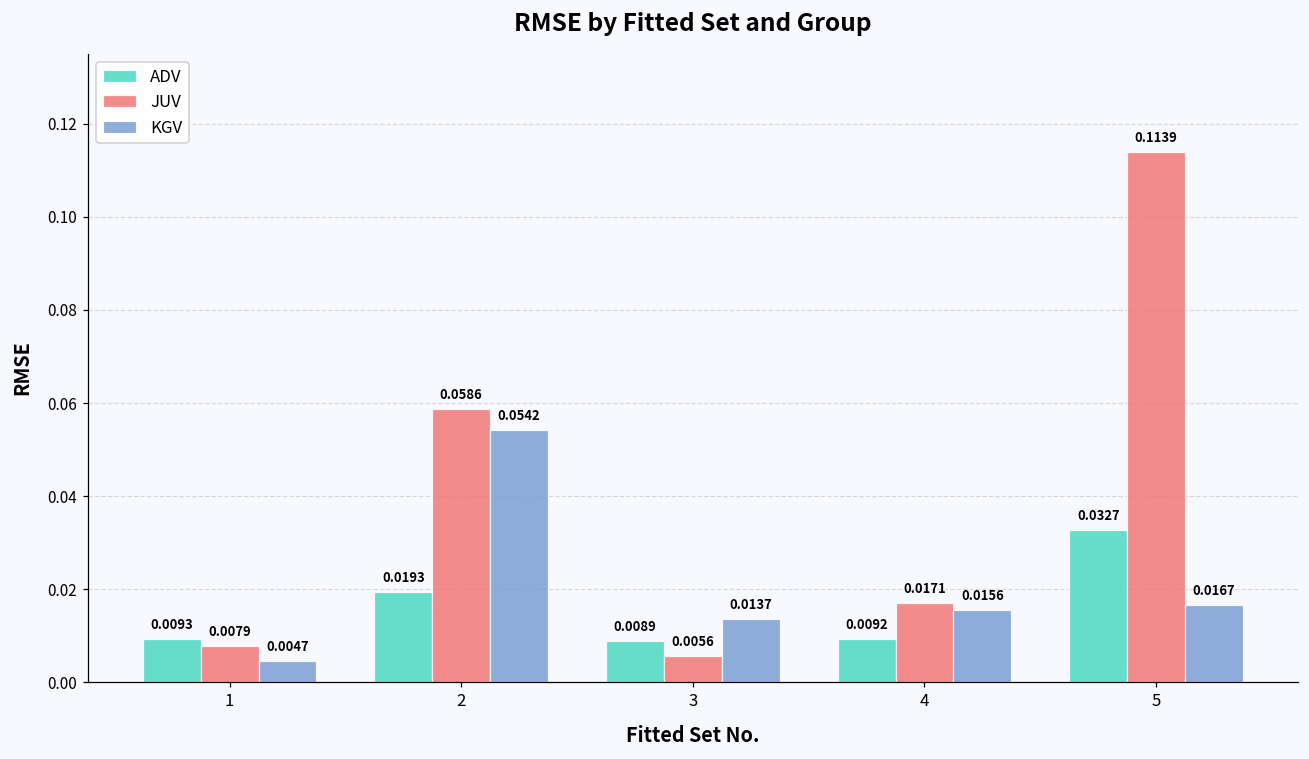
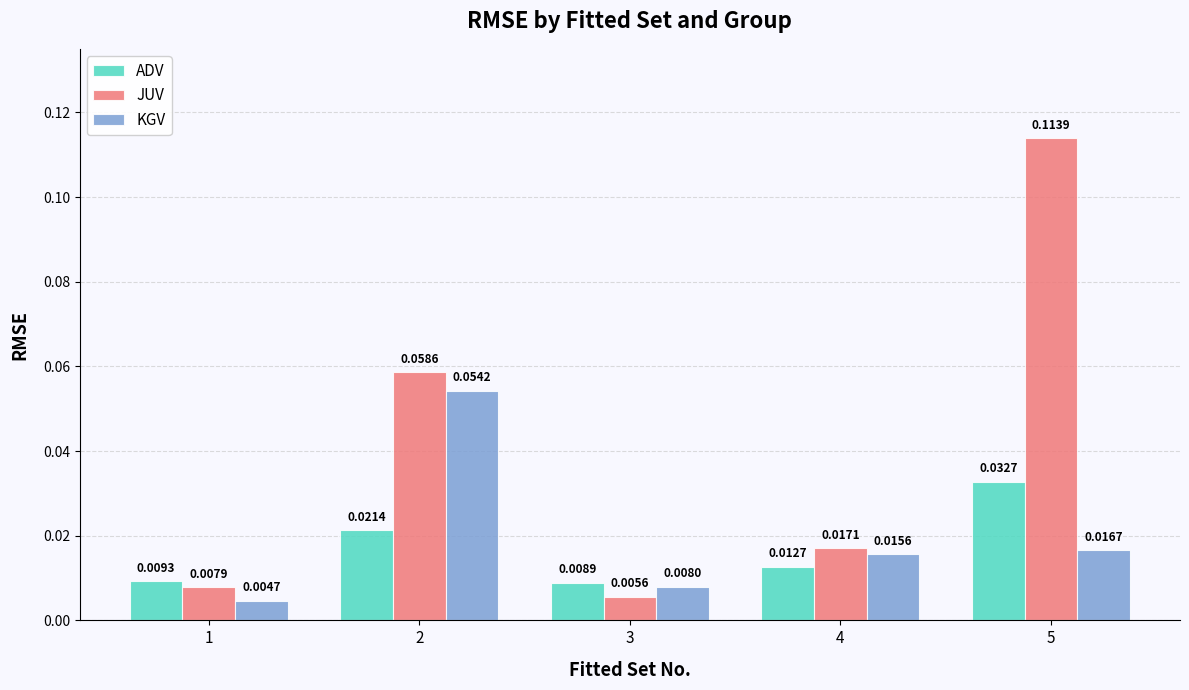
ADV, 2: 0.0193 -> 0.0214
KGV, 3: 0.0137 -> 0.0080
ADV, 4: 0.0092 -> 0.0127
